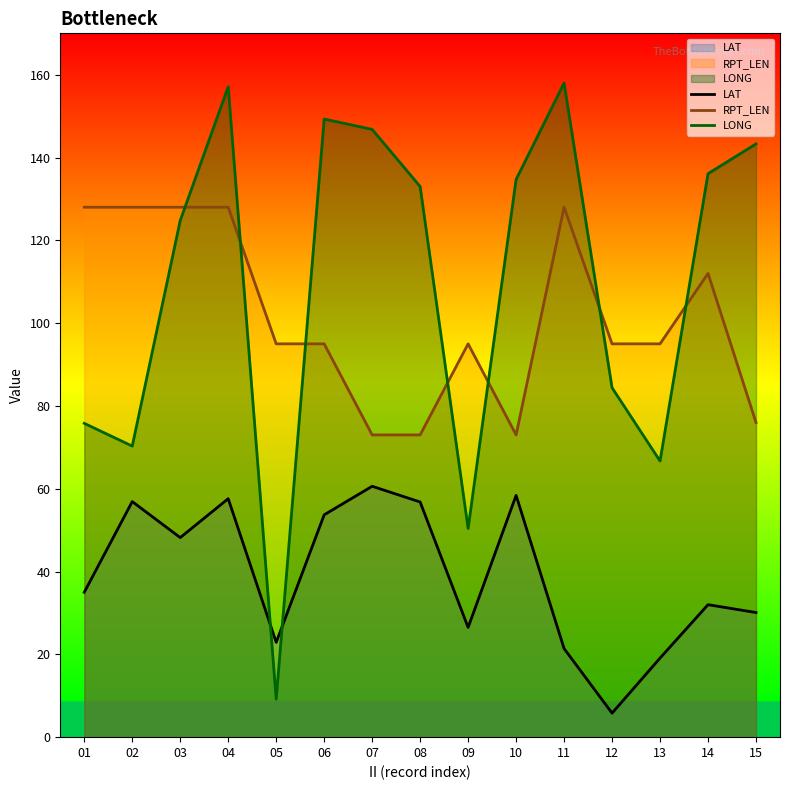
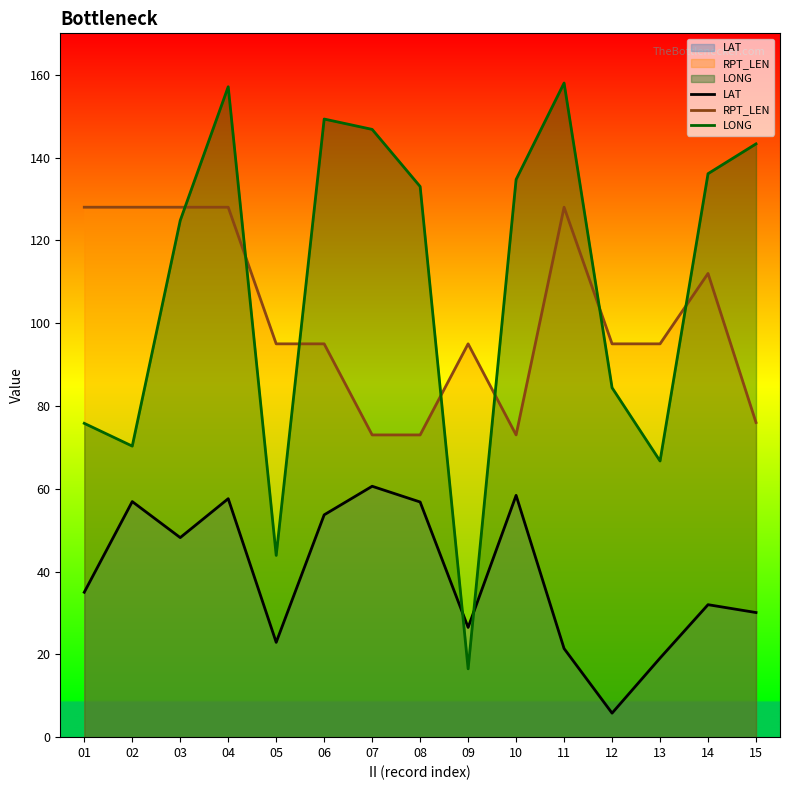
LONG, 05: 9 -> 44
LONG, 09: 50 -> 17
